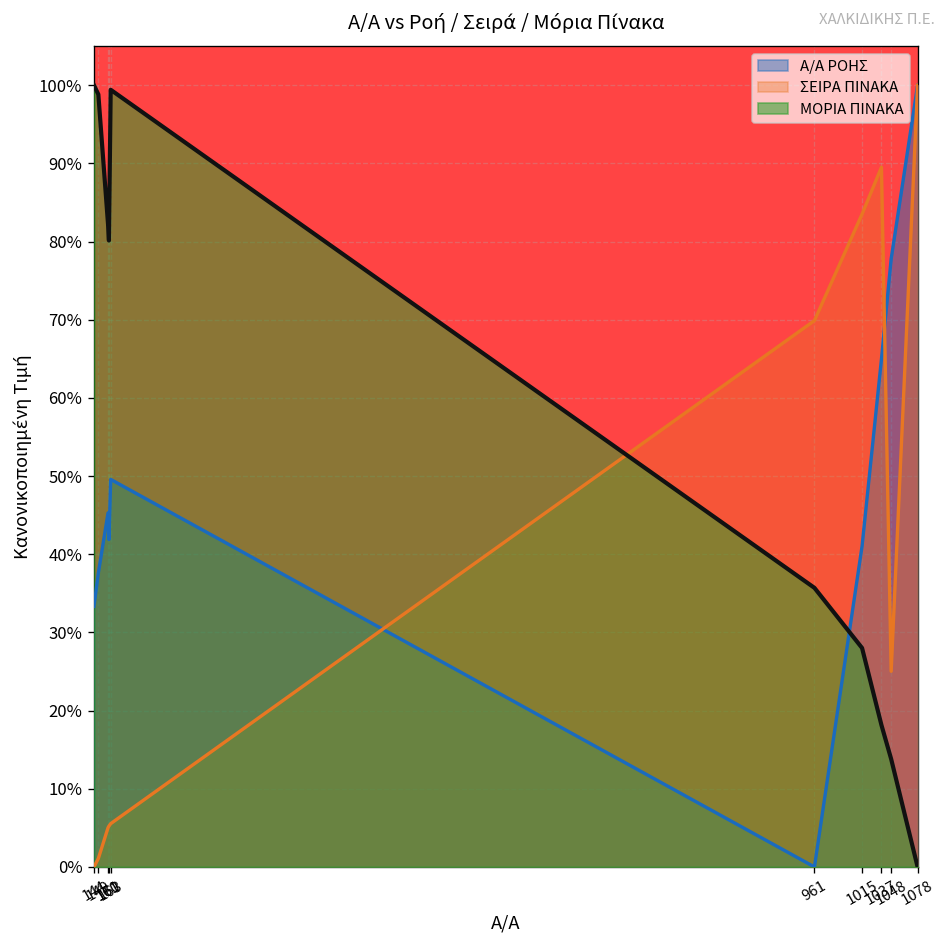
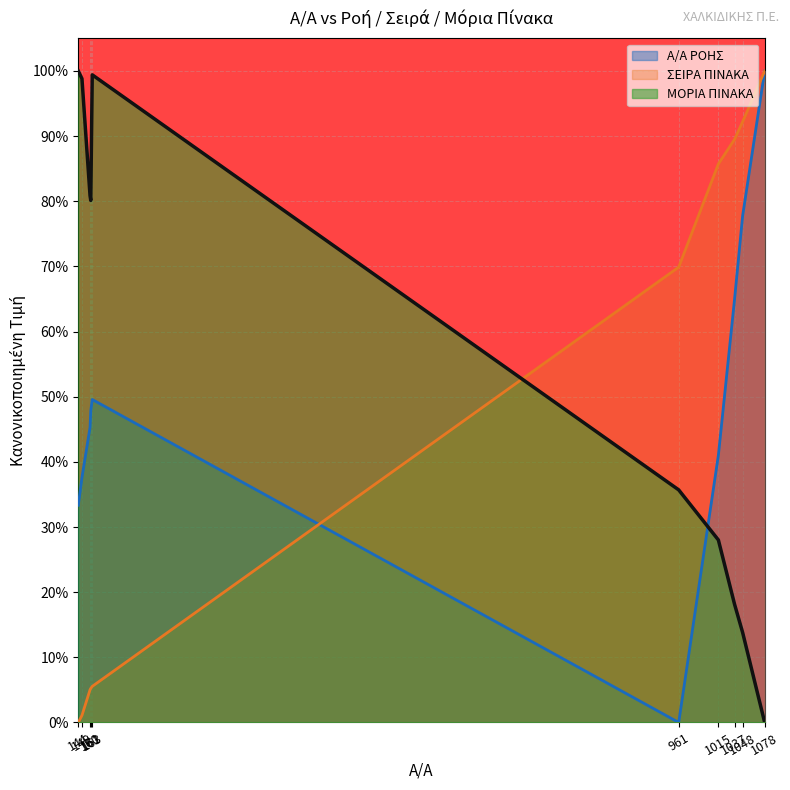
ΜΟΡΙΑ ΠΙΝΑΚΑ, 160: 82% -> 81%
Α/Α ΡΟΗΣ, 161: 42% -> 48%
ΣΕΙΡΑ ΠΙΝΑΚΑ, 1015: 84% -> 86%
ΣΕΙΡΑ ΠΙΝΑΚΑ, 1048: 25% -> 92%
